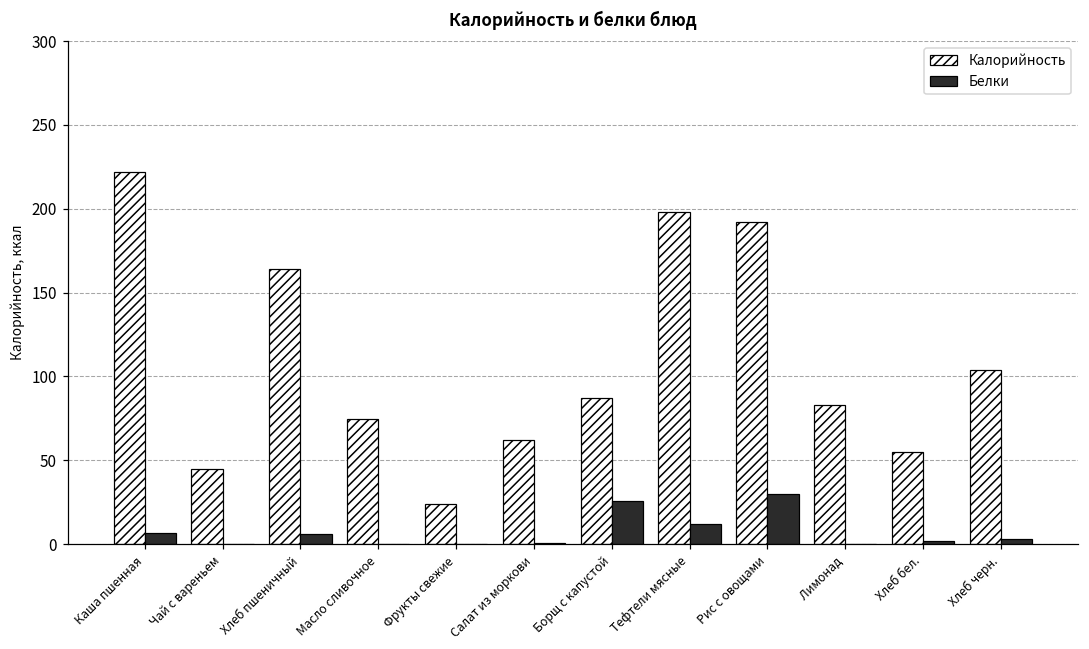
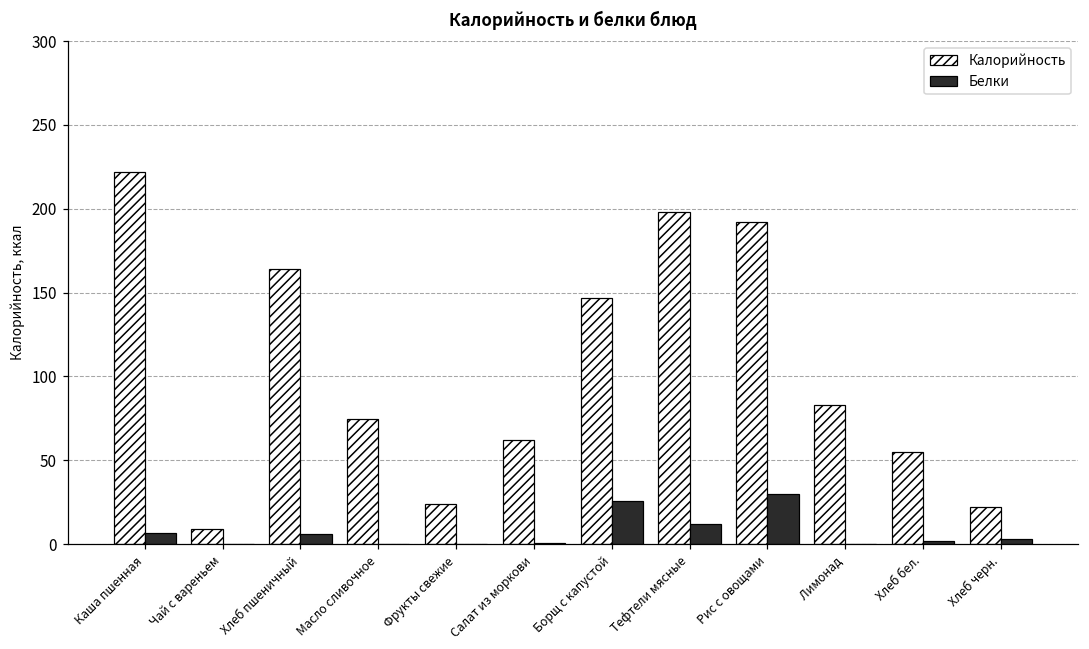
Калорийность, Чай с вареньем: 45 -> 9
Калорийность, Борщ с капустой: 87 -> 147
Калорийность, Хлеб черн.: 104 -> 22
